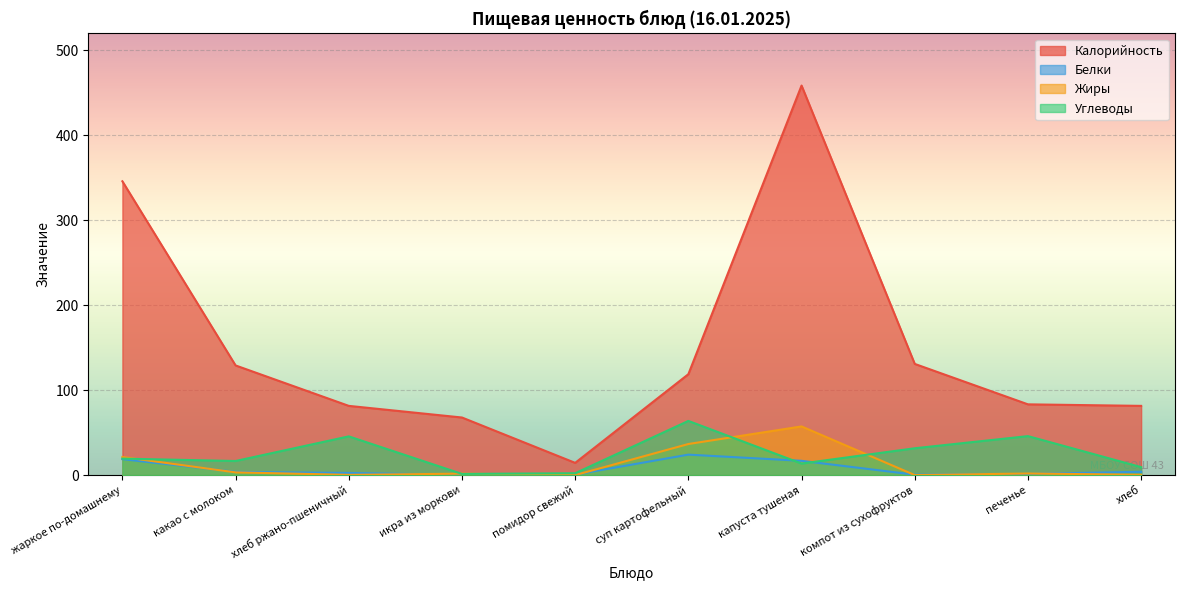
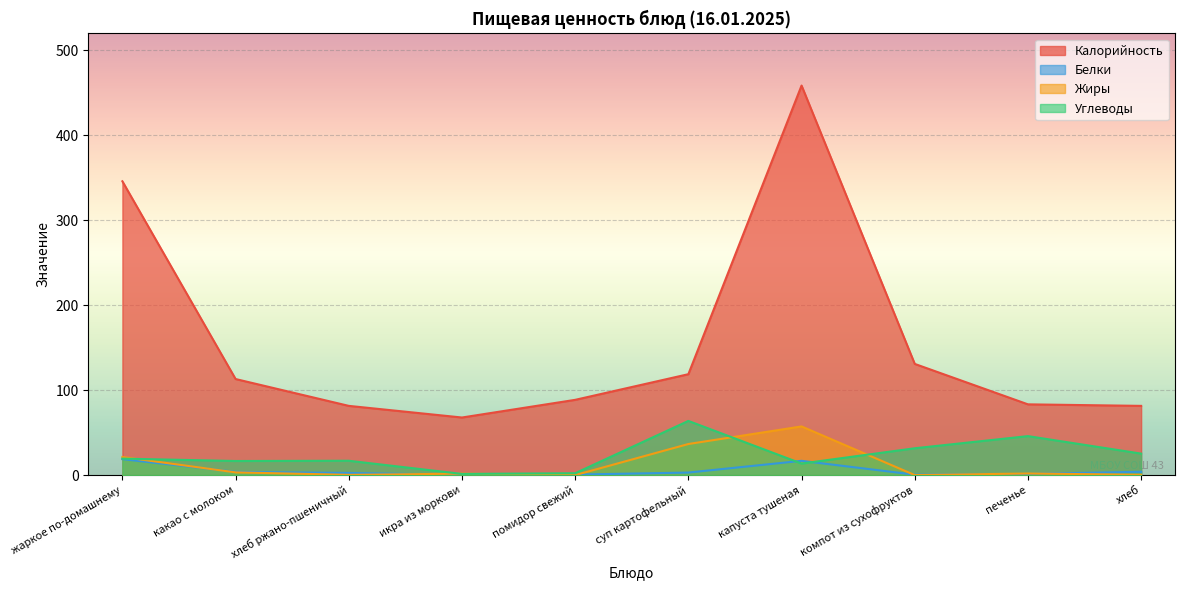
Калорийность, какао с молоком: 130 -> 110
Углеводы, хлеб ржано-пшеничный: 50 -> 20
Калорийность, помидор свежий: 10 -> 90
Белки, суп картофельный: 20 -> 0
Углеводы, хлеб: 10 -> 30
